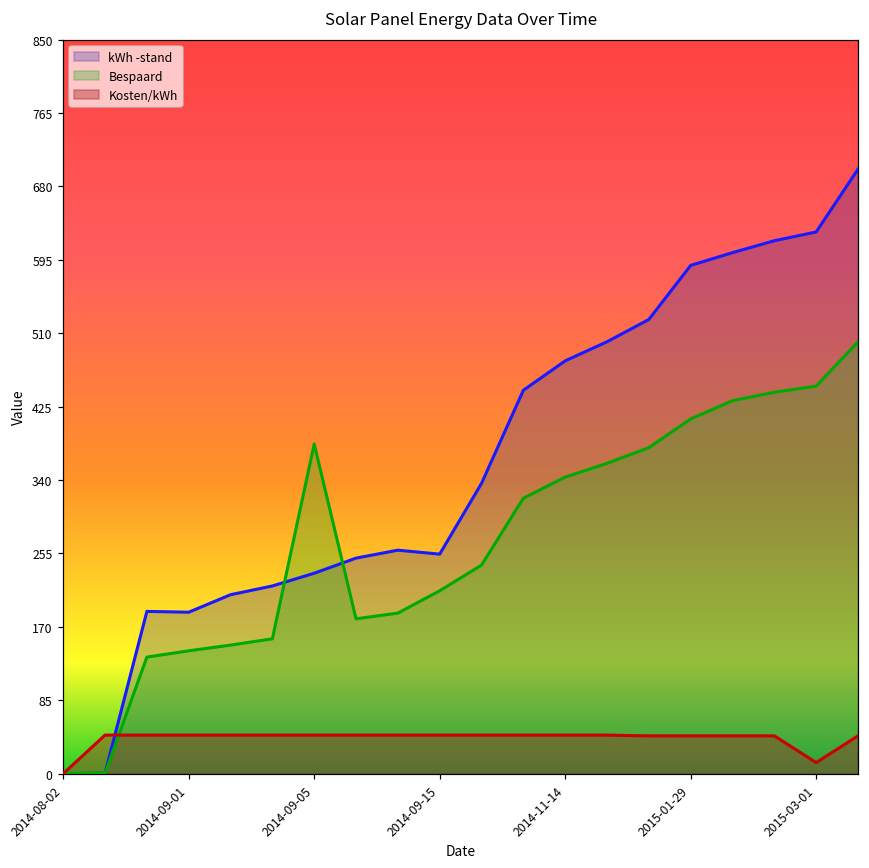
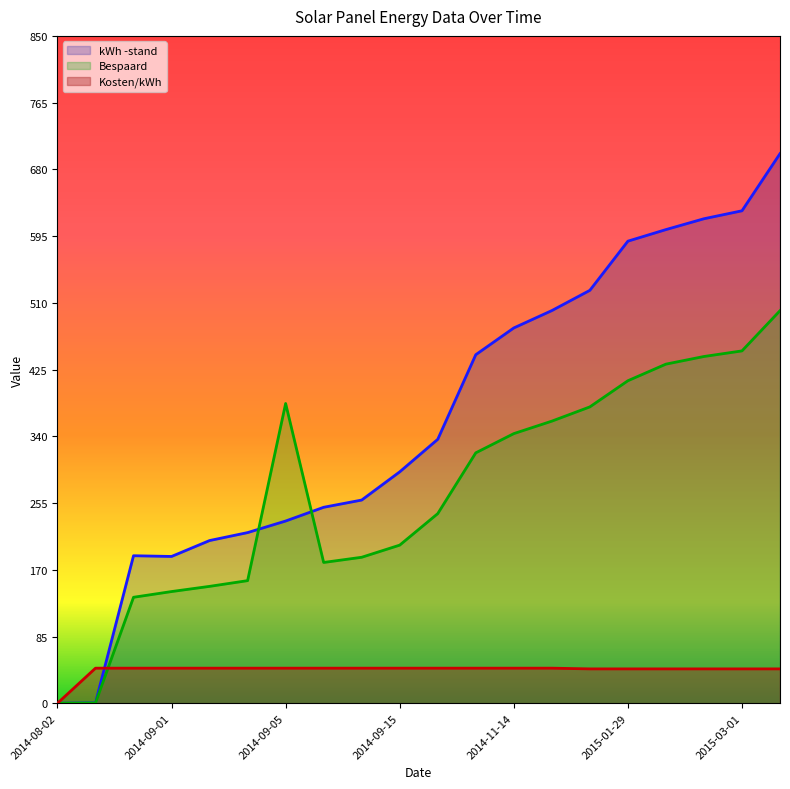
kWh -stand, 2014-09-15: 250 -> 290
Bespaard, 2014-09-15: 210 -> 200
Kosten/kWh, 2015-03-01: 10 -> 40
